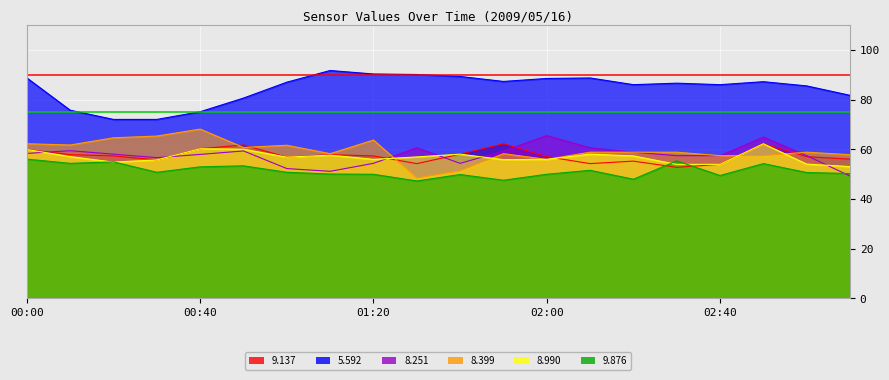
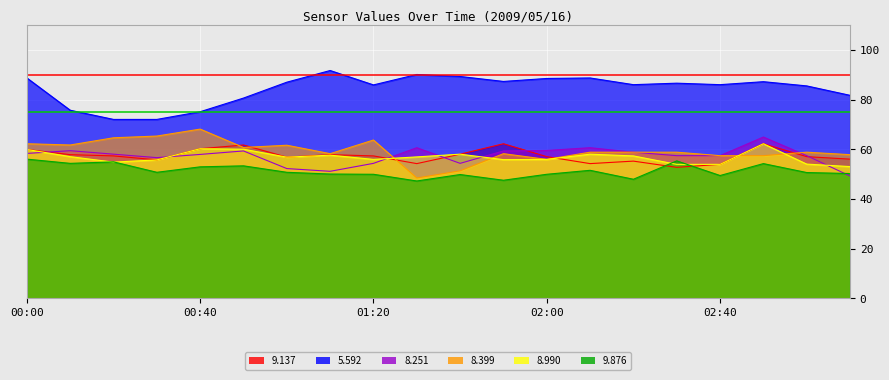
5.592, 01:20: 90 -> 86
8.251, 02:00: 66 -> 60
